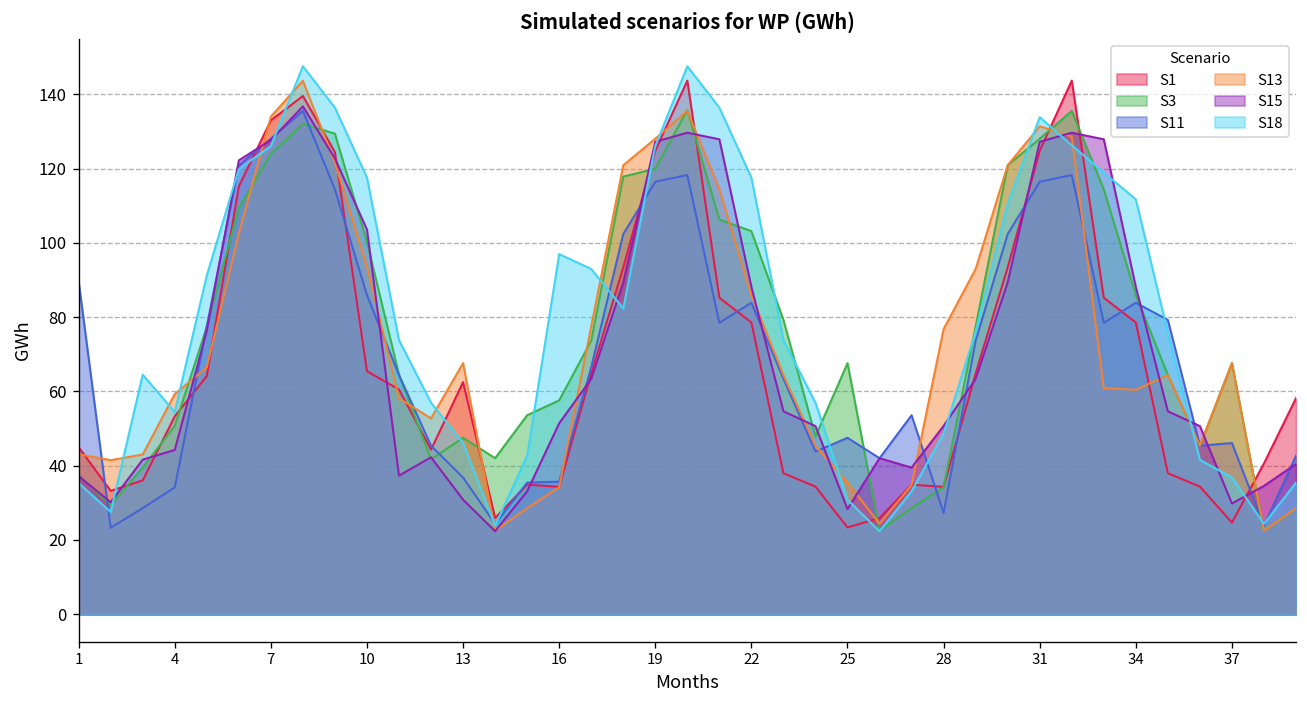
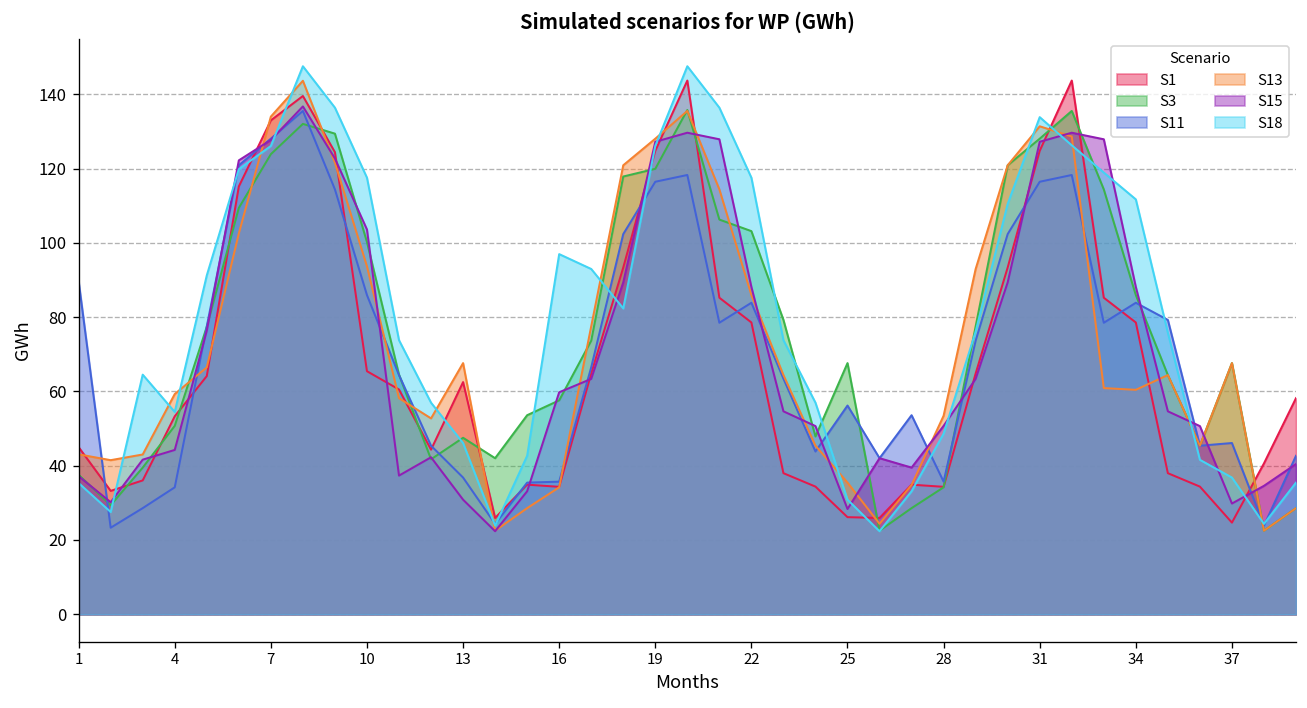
S15, 16: 51 -> 60
S1, 25: 23 -> 26
S11, 25: 48 -> 56
S11, 28: 27 -> 36
S13, 28: 77 -> 53
